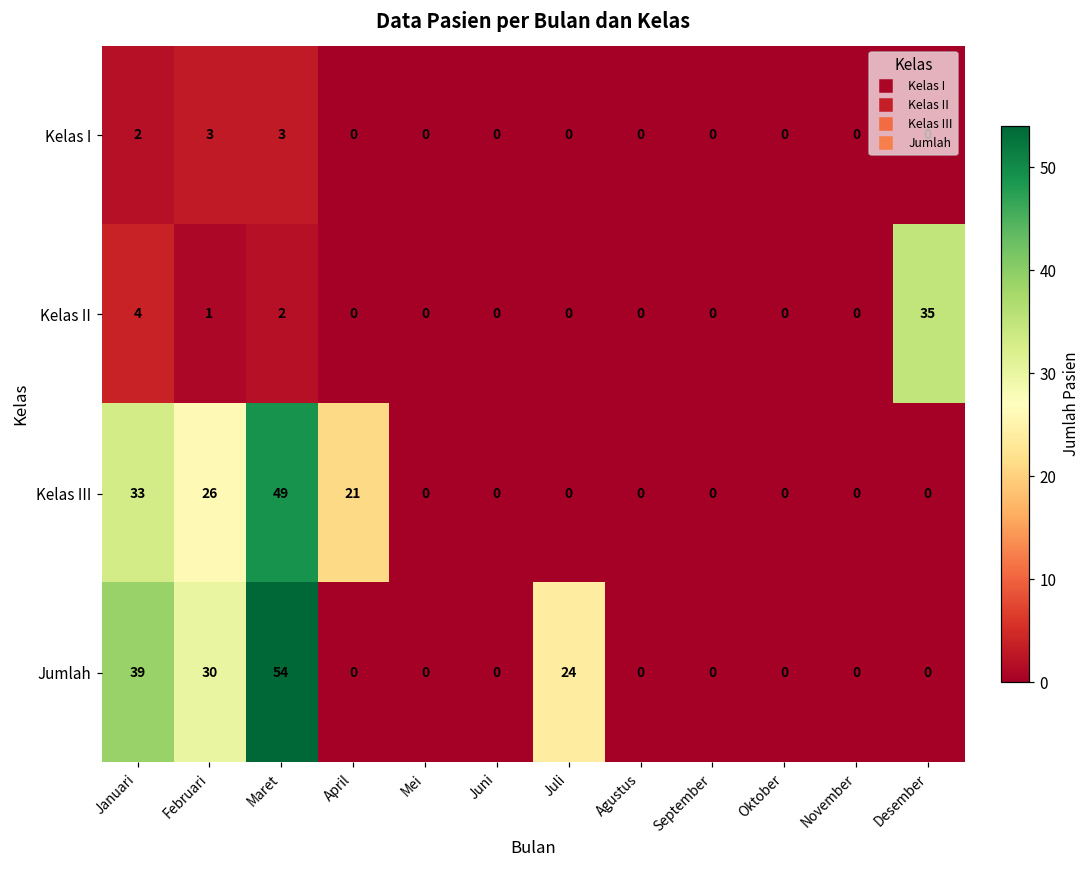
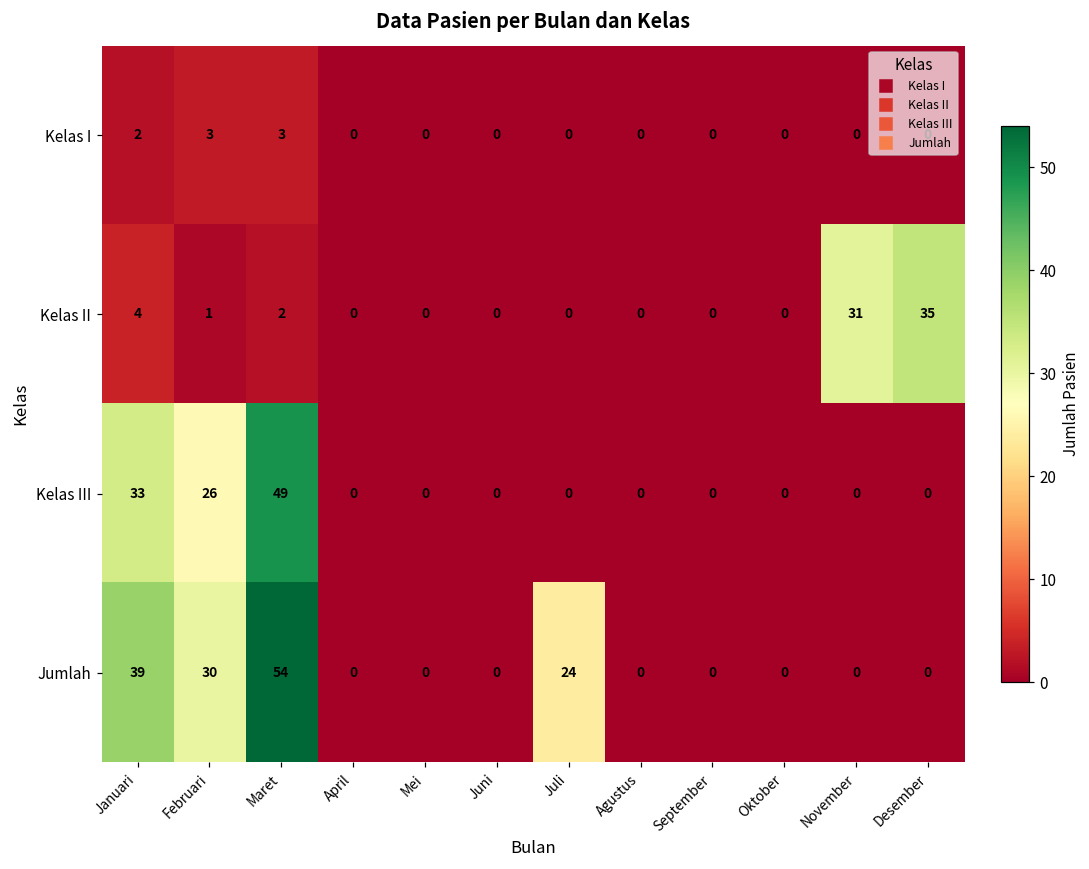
Kelas II, November: 0 -> 31
Kelas III, April: 21 -> 0
